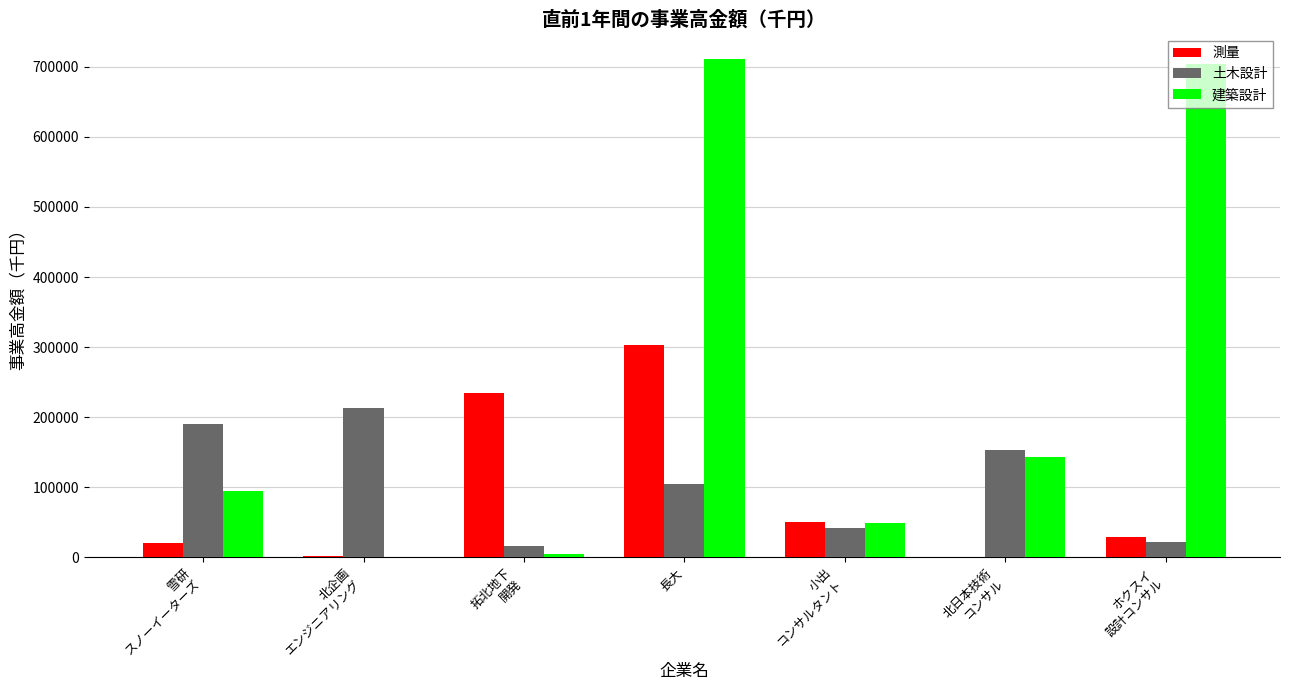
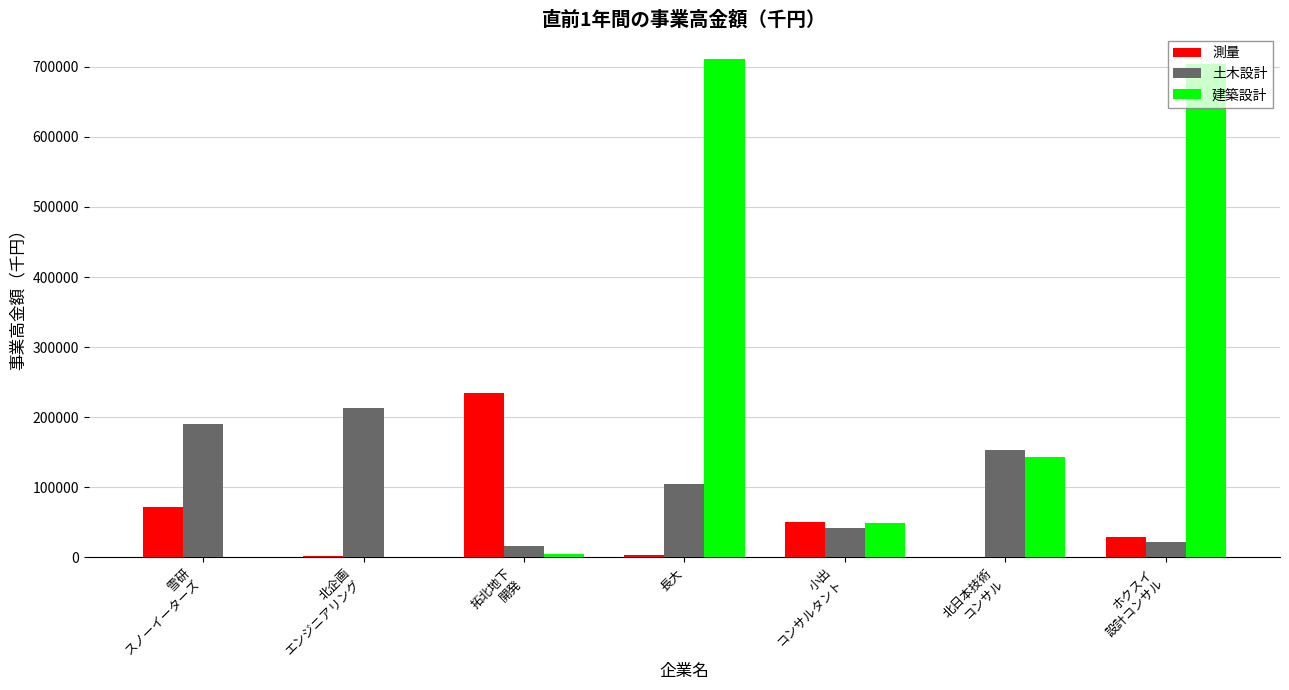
測量, 雪研 スノーイーターズ: 20000 -> 70000
建築設計, 雪研 スノーイーターズ: 90000 -> 0
測量, 長大: 300000 -> 0
